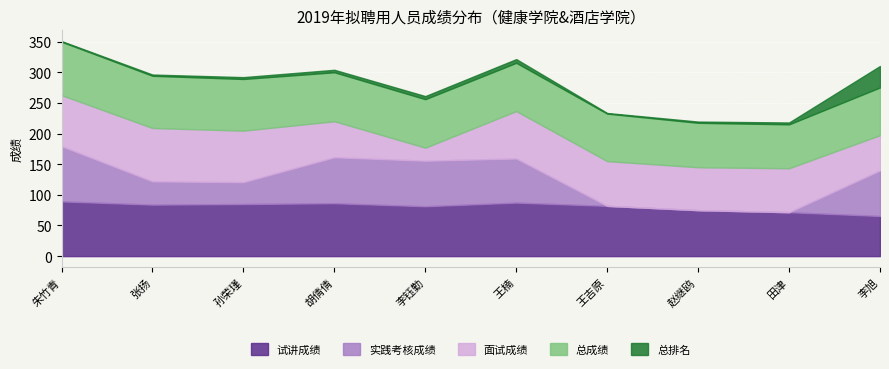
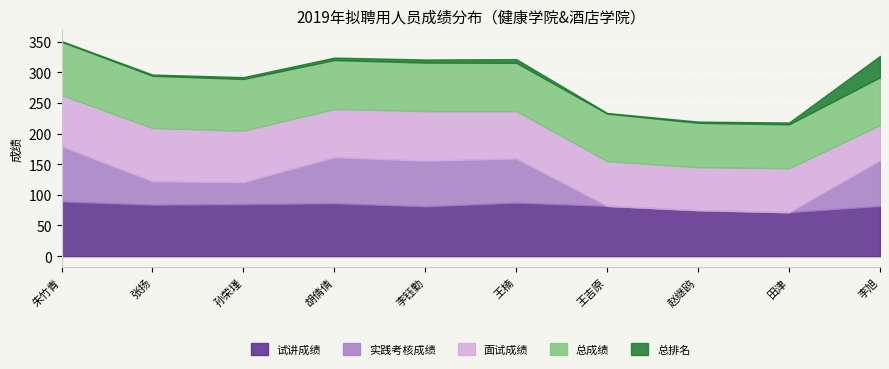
面试成绩, 胡倩倩: 60 -> 80
面试成绩, 李钰勤: 20 -> 80
试讲成绩, 李旭: 70 -> 80
